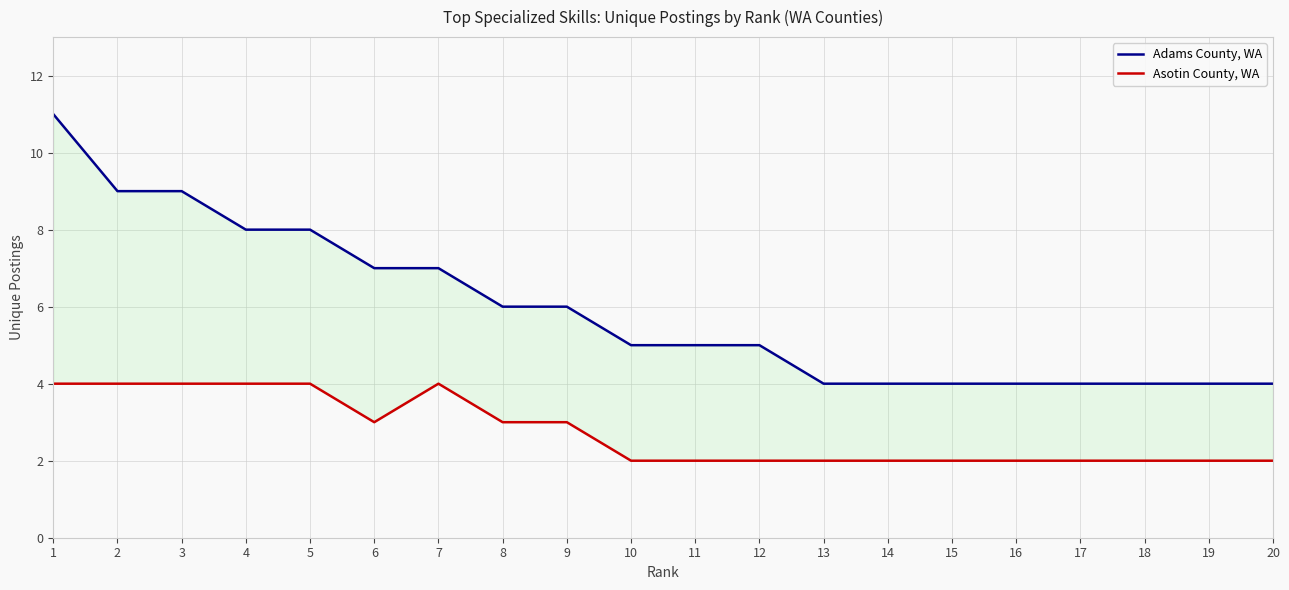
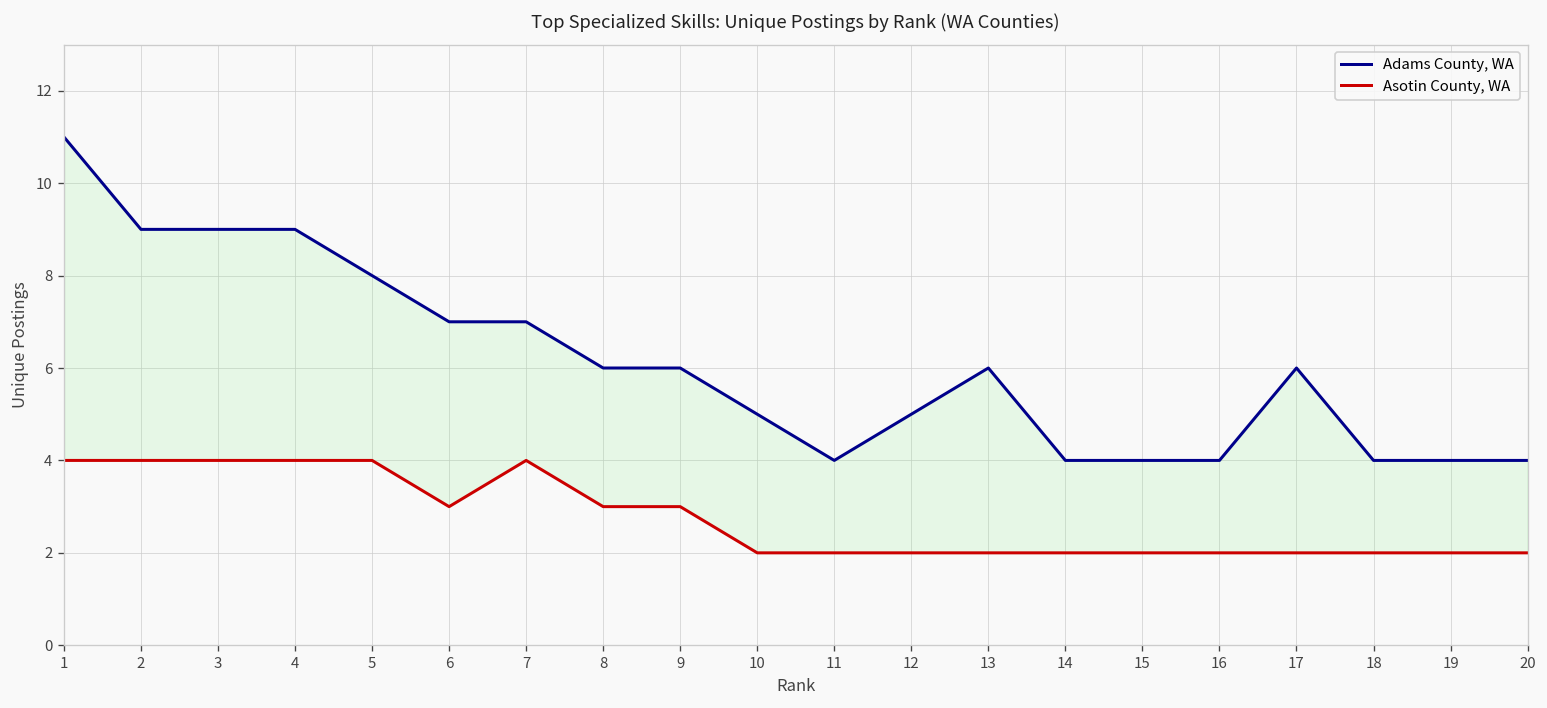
Adams County, WA, 4: 8 -> 9
Adams County, WA, 11: 5 -> 4
Adams County, WA, 13: 4 -> 6
Adams County, WA, 17: 4 -> 6
